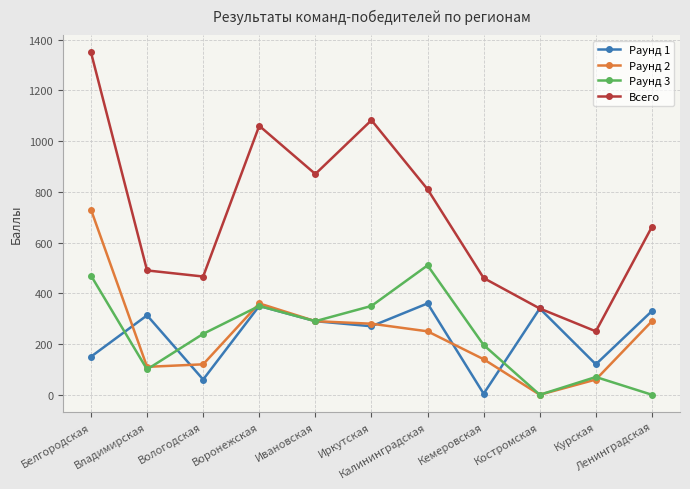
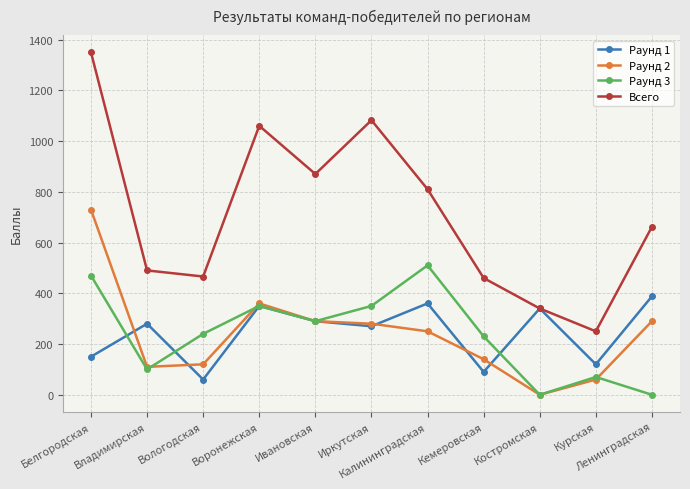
Раунд 1, Владимирская: 310 -> 280
Раунд 1, Кемеровская: 0 -> 90
Раунд 3, Кемеровская: 200 -> 230
Раунд 1, Ленинградская: 330 -> 390
